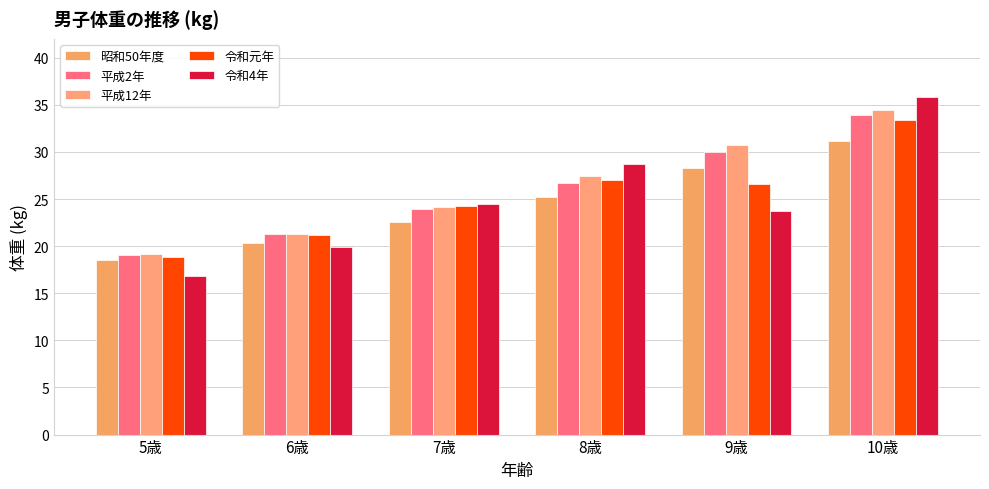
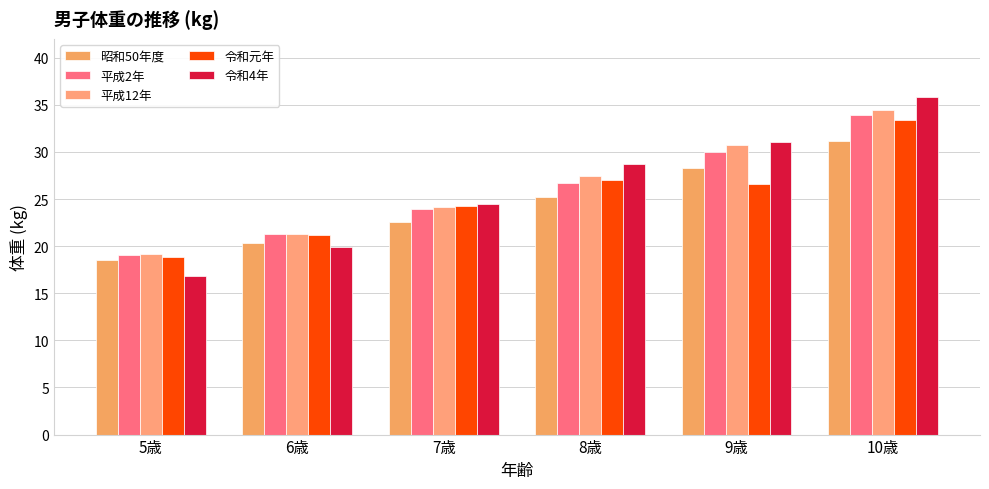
令和4年, 9歳: 24 -> 31
